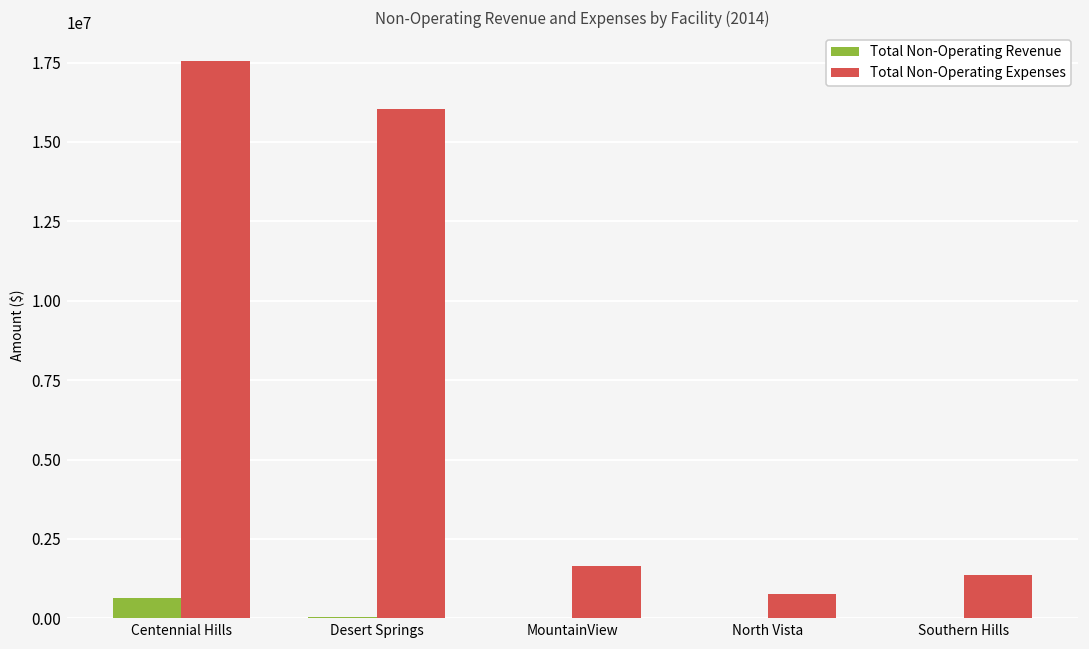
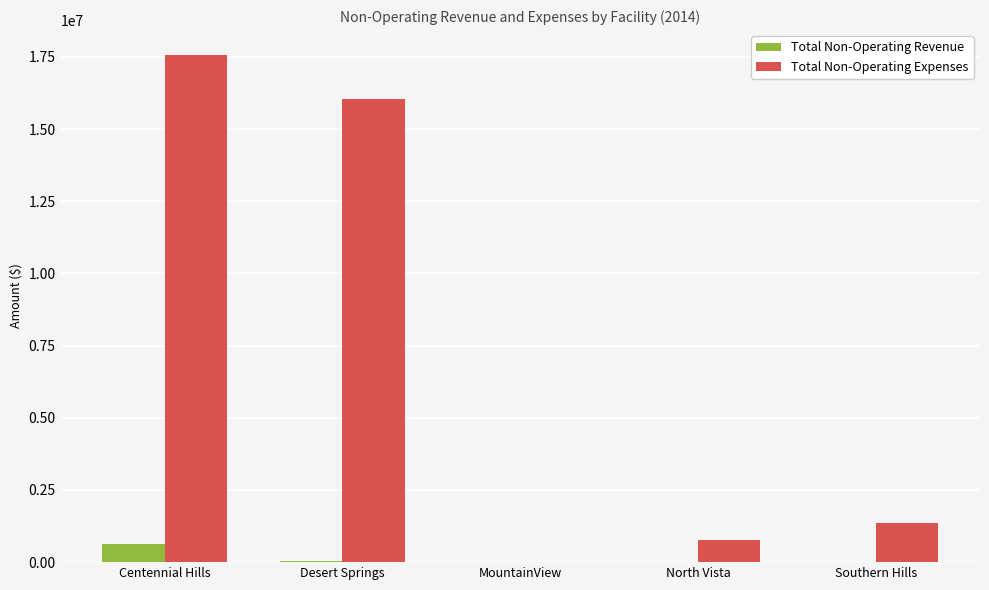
Total Non-Operating Expenses, MountainView: 1700000 -> 0
